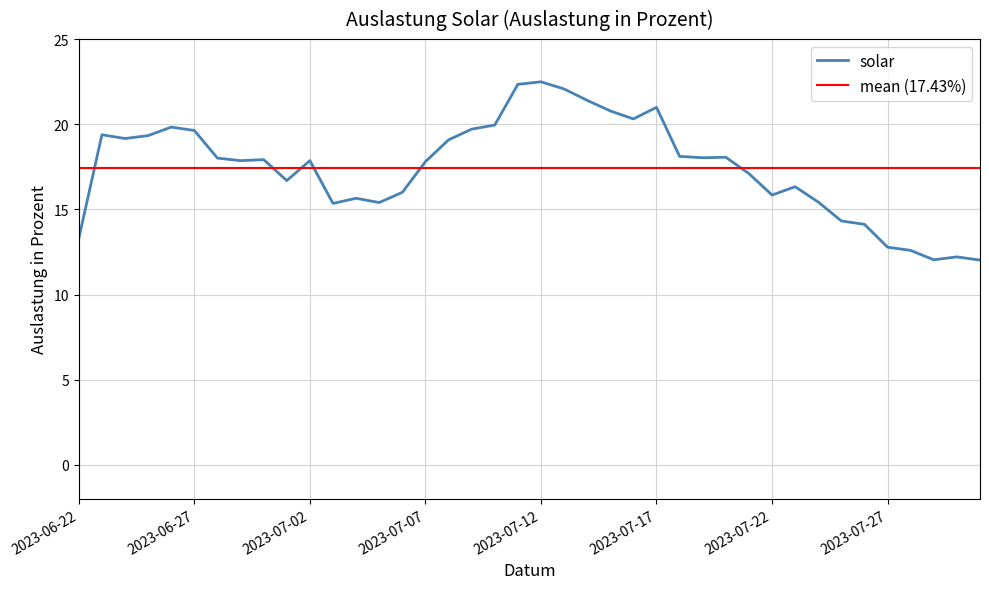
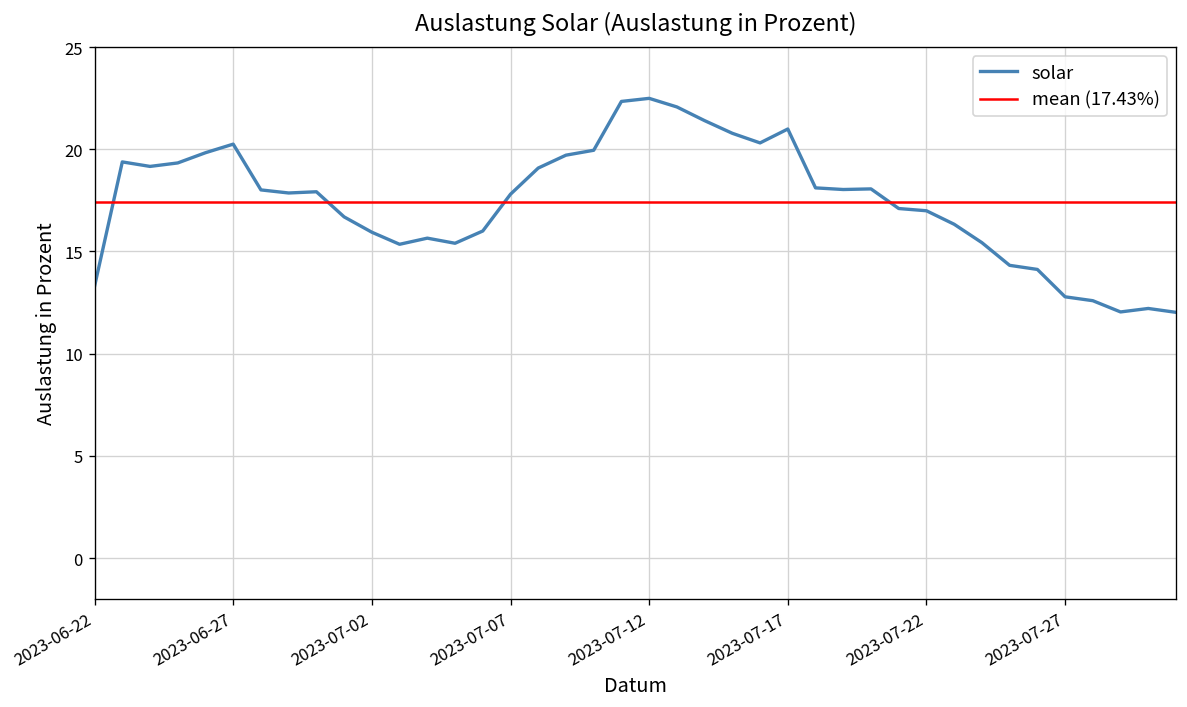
2023-06-27: 19.6 -> 20.3
2023-07-02: 17.9 -> 15.9
2023-07-22: 15.8 -> 17.0
